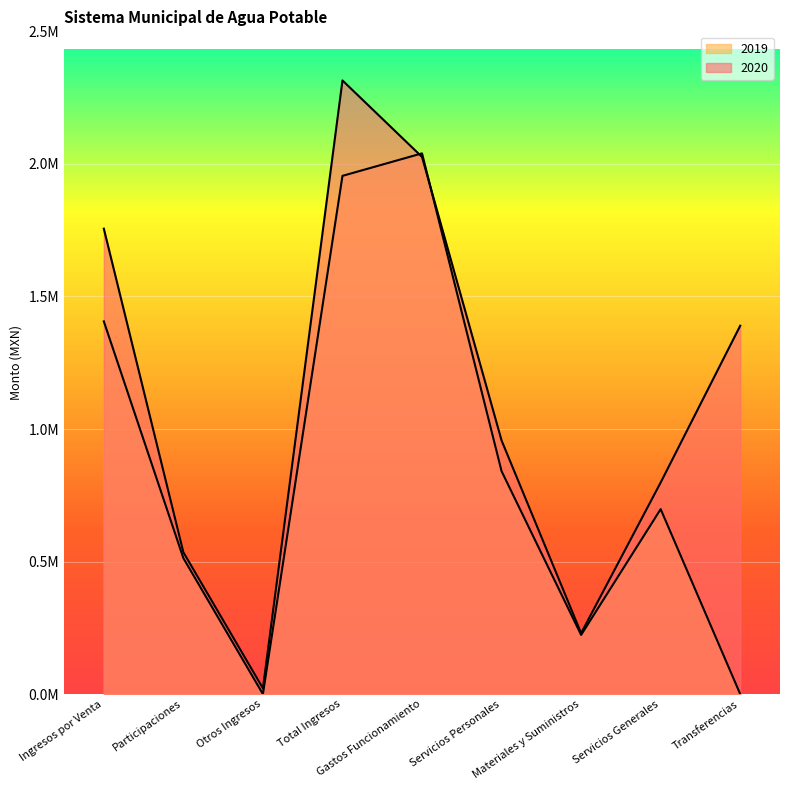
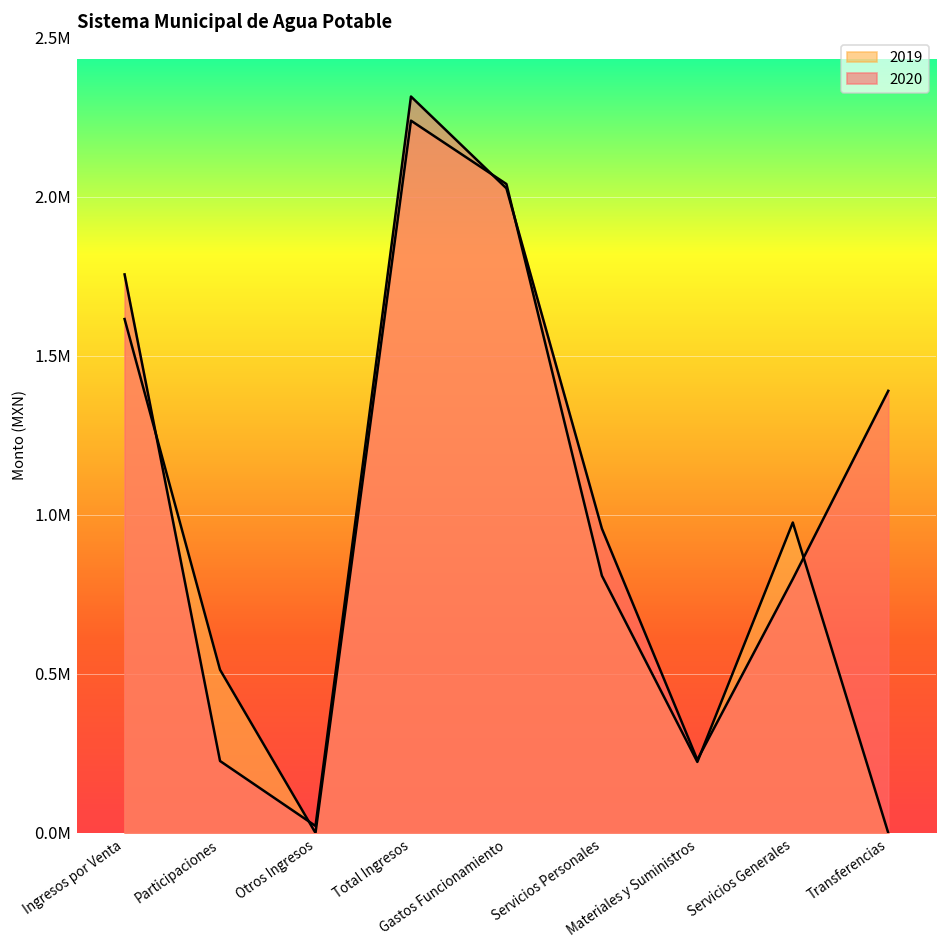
2019, Ingresos por Venta: 1410000 -> 1620000
2020, Participaciones: 540000 -> 230000
2019, Total Ingresos: 1950000 -> 2240000
2019, Servicios Personales: 840000 -> 810000
2019, Servicios Generales: 700000 -> 980000
